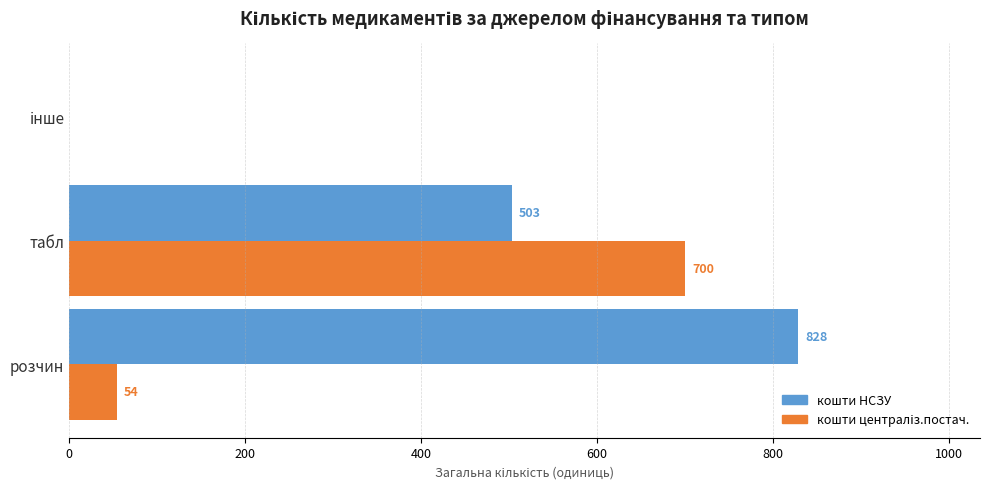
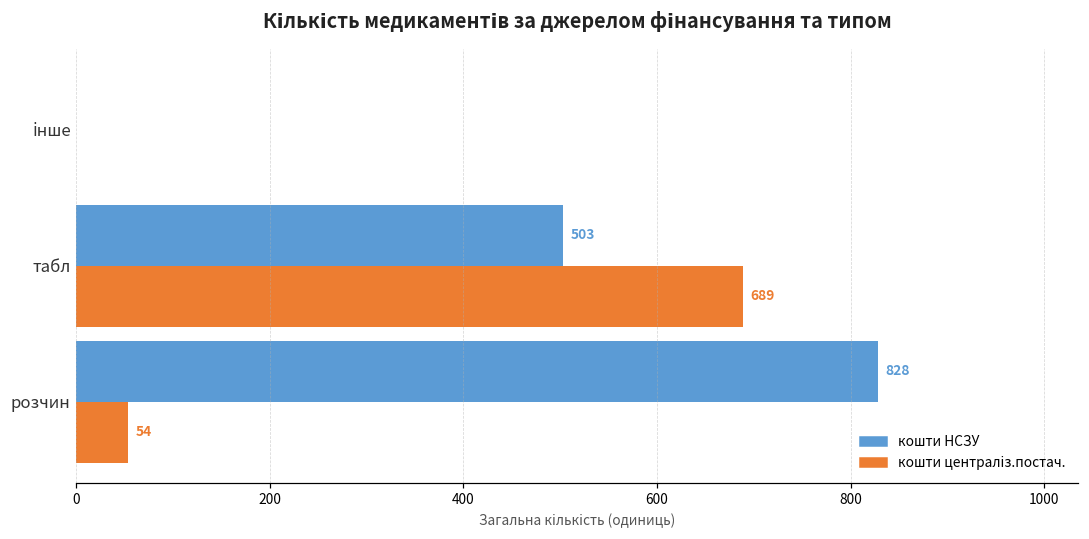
кошти централіз.постач., табл: 700 -> 689
